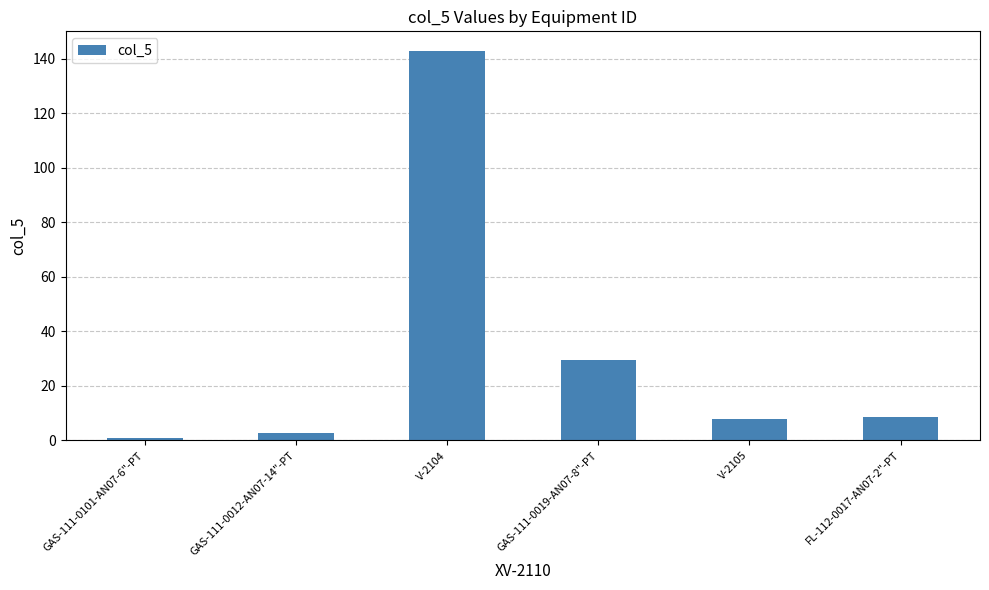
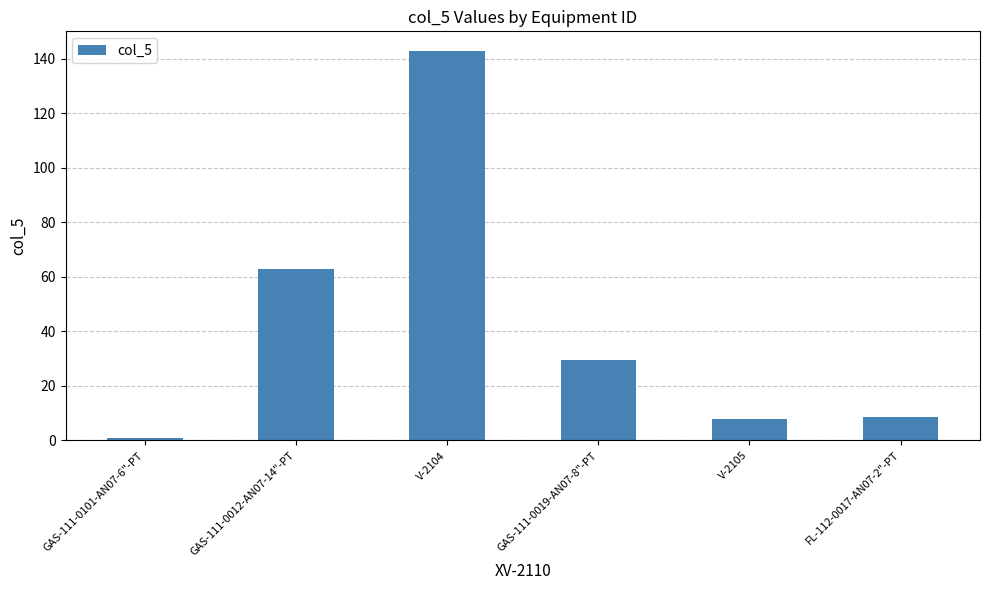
GAS-111-0012-AN07-14"-PT: 3 -> 63
